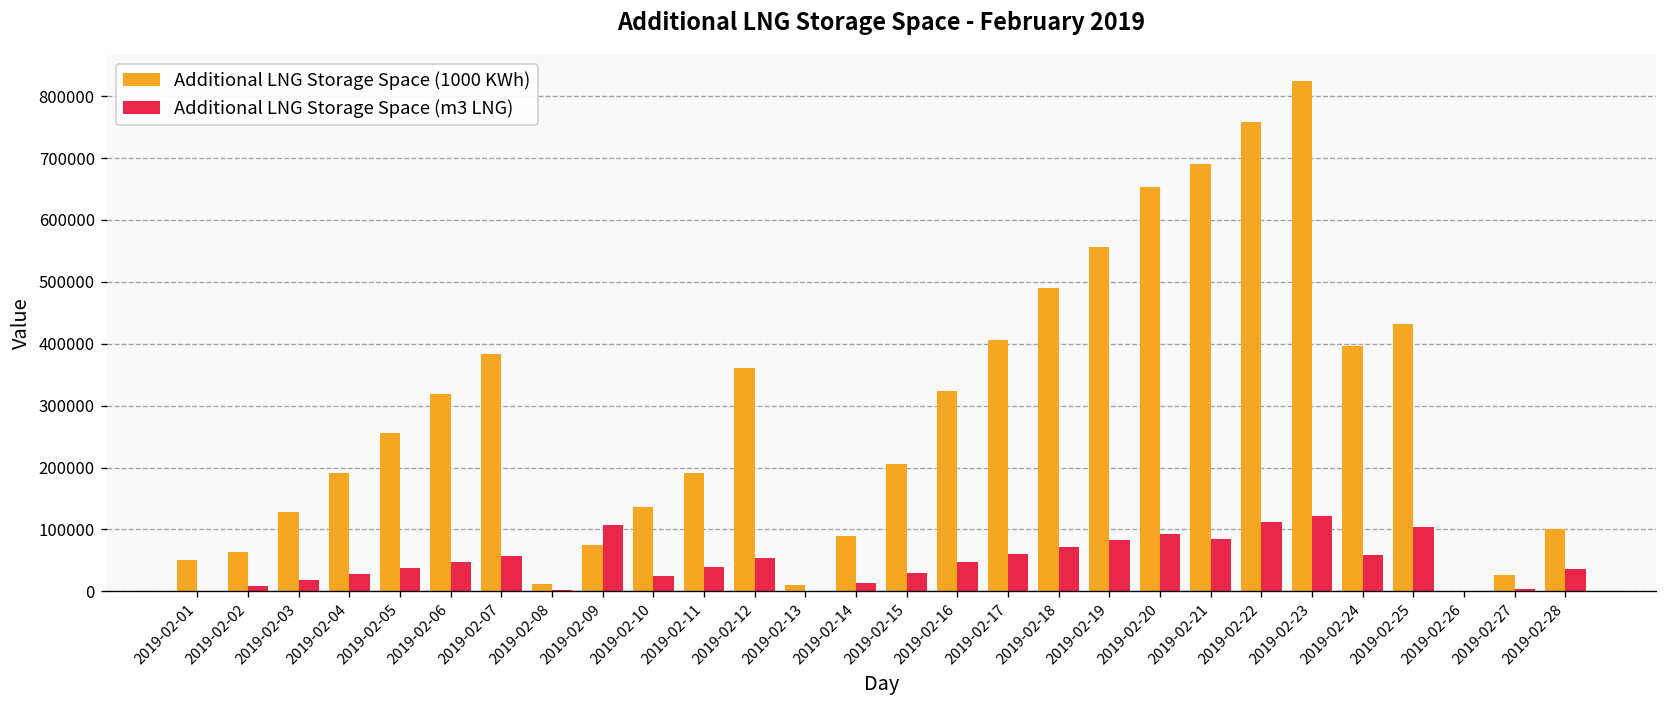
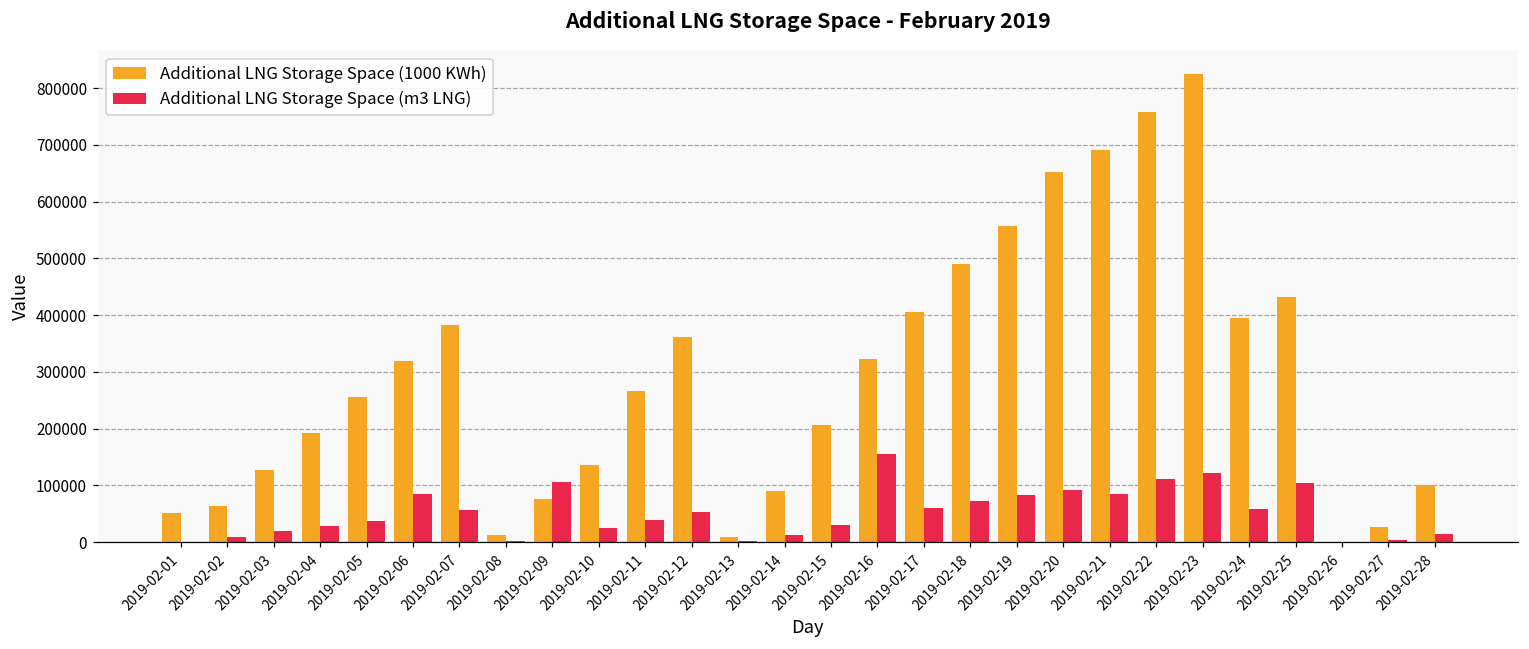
Additional LNG Storage Space (m3 LNG), 2019-02-06: 50000 -> 90000
Additional LNG Storage Space (1000 KWh), 2019-02-11: 190000 -> 270000
Additional LNG Storage Space (m3 LNG), 2019-02-16: 50000 -> 160000
Additional LNG Storage Space (m3 LNG), 2019-02-28: 40000 -> 10000
